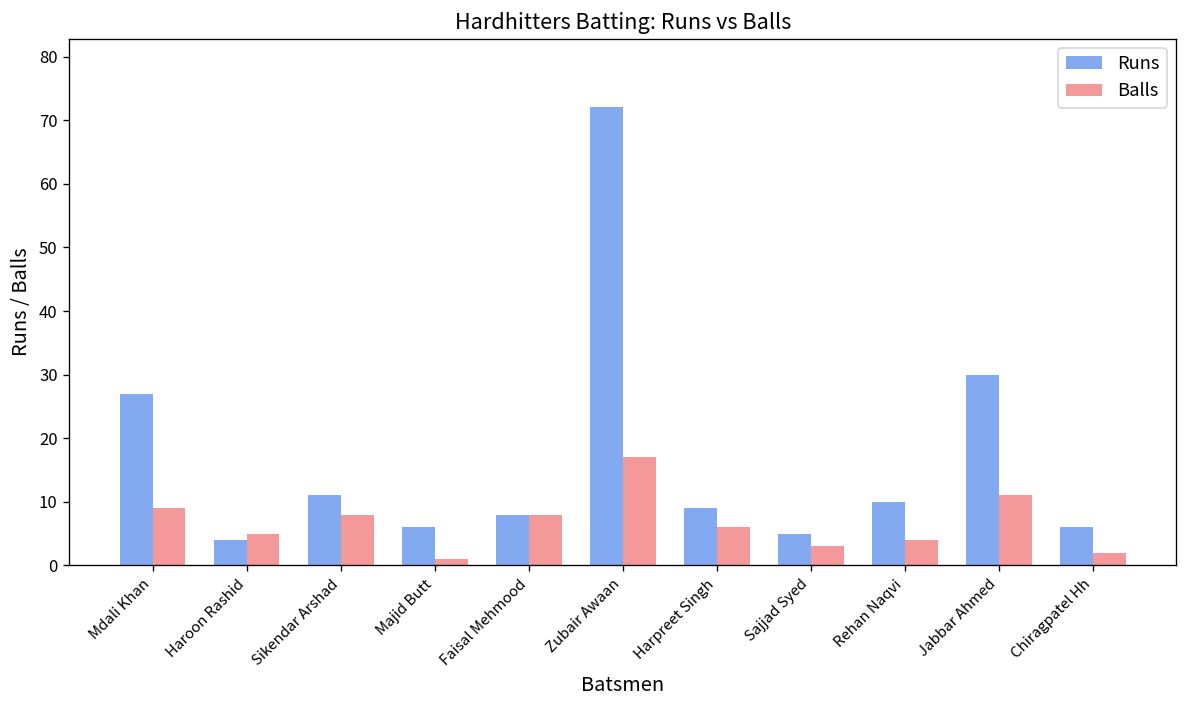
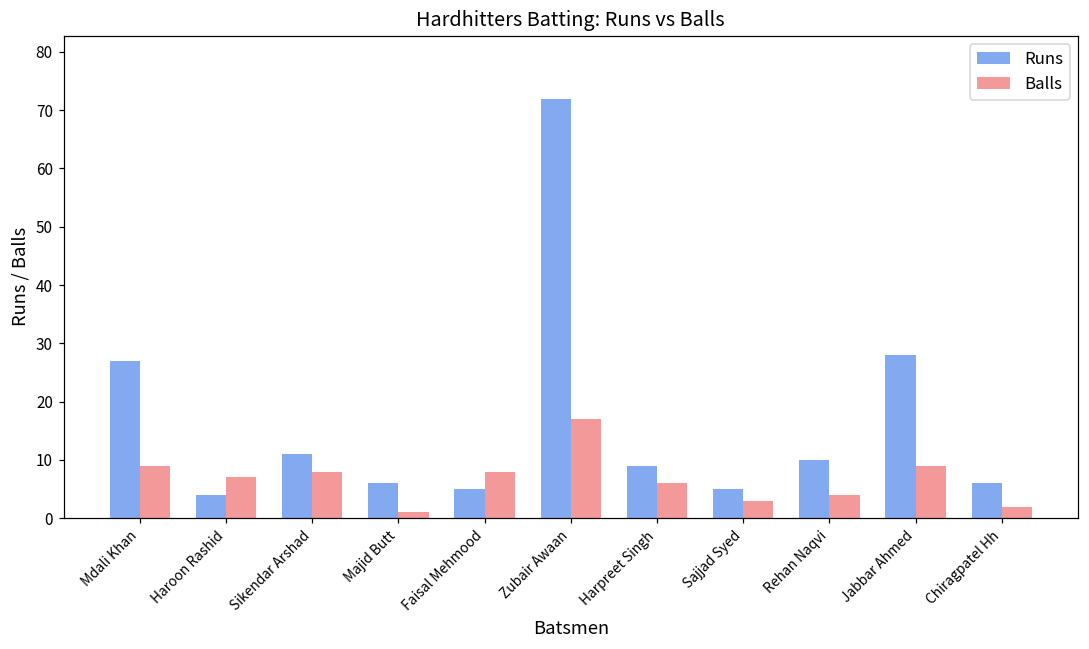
Balls, Haroon Rashid: 5 -> 7
Runs, Faisal Mehmood: 8 -> 5
Runs, Jabbar Ahmed: 30 -> 28
Balls, Jabbar Ahmed: 11 -> 9
